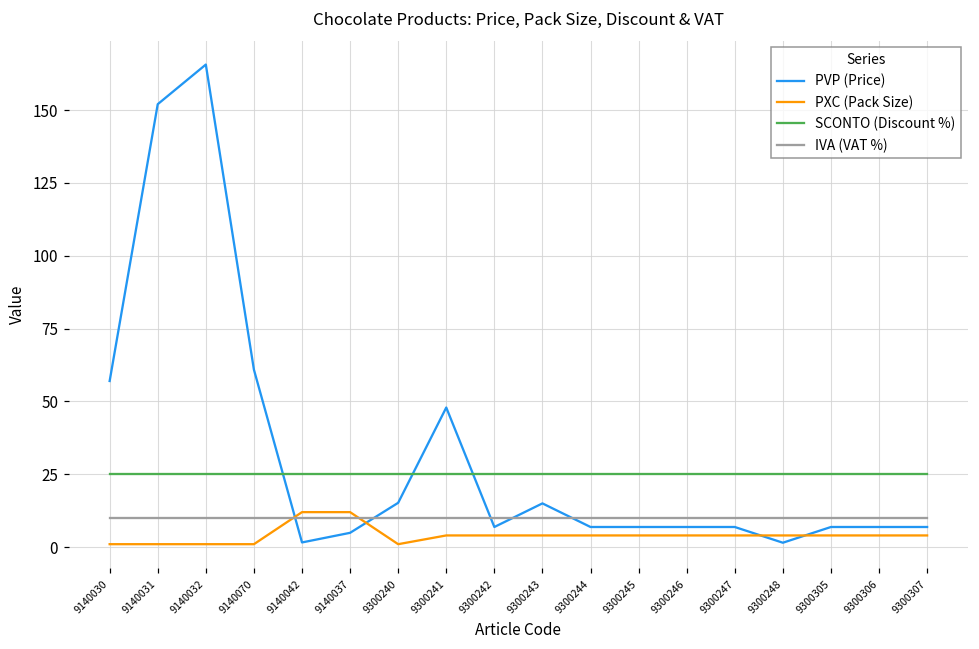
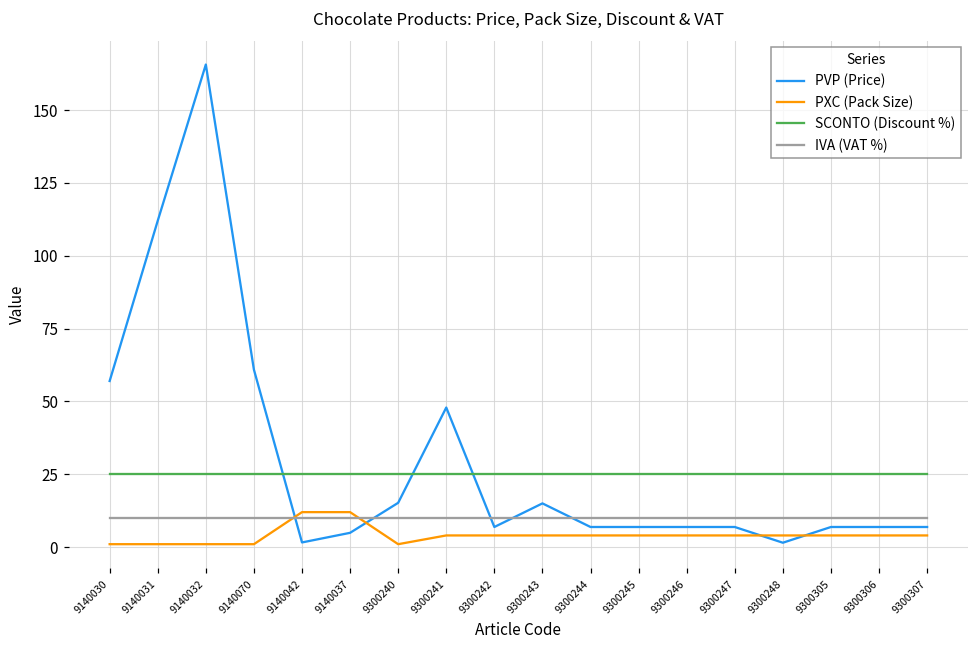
PVP (Price), 9140031: 152 -> 112
